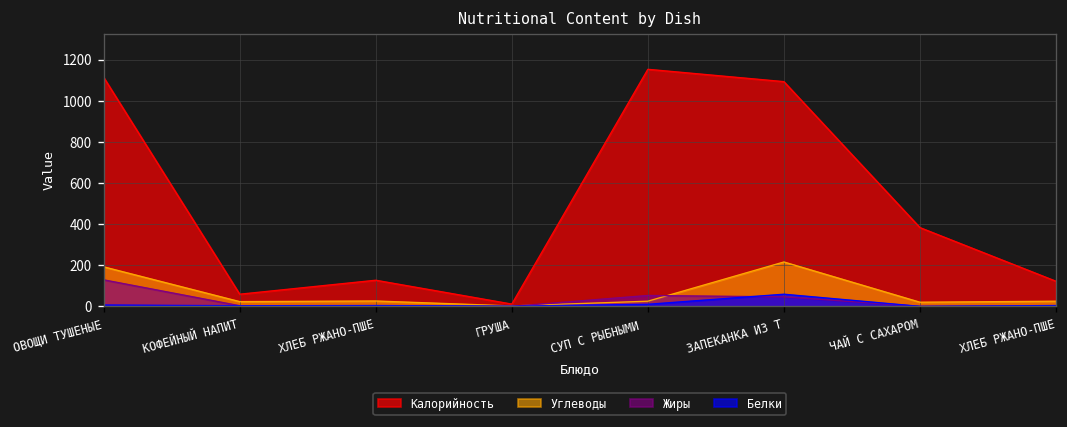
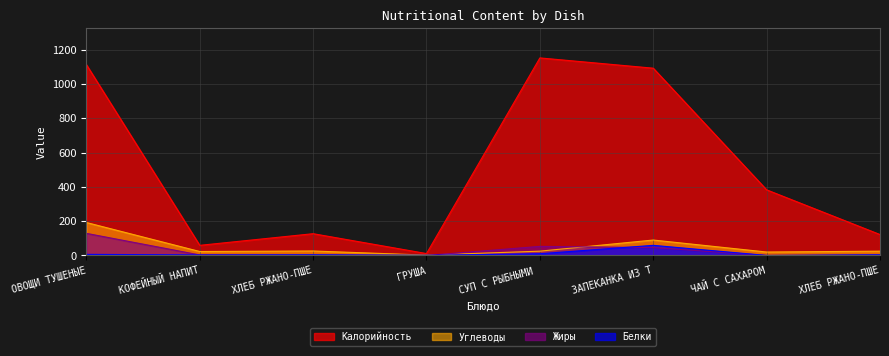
Углеводы, ЗАПЕКАНКА ИЗ Т: 220 -> 90
